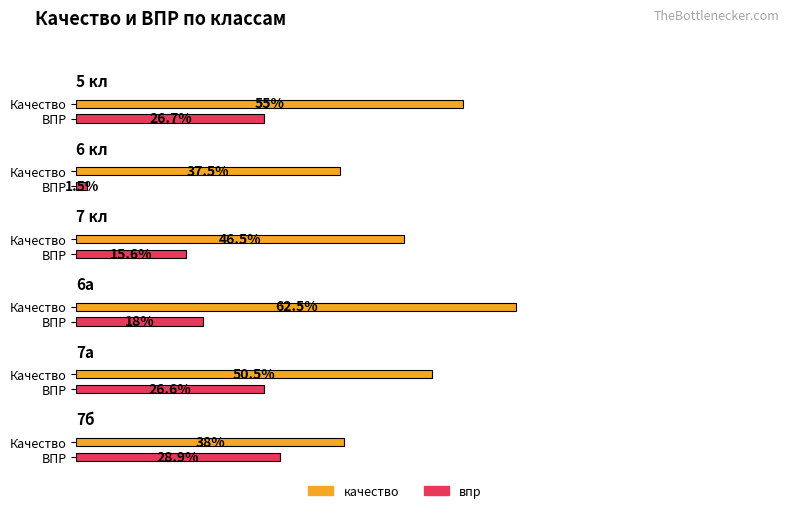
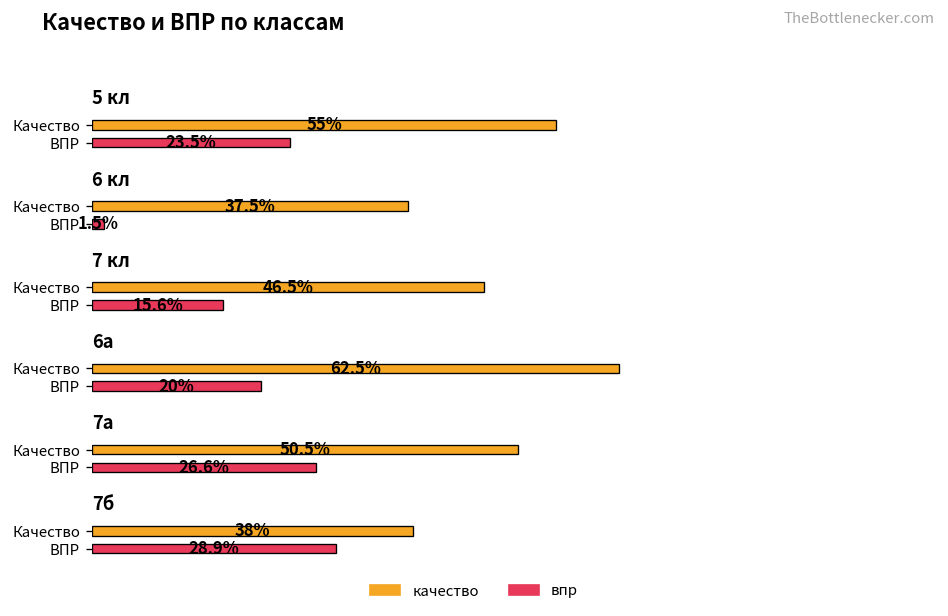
5 кл, ВПР: 26.7% -> 23.5%
6а, ВПР: 18% -> 20%
